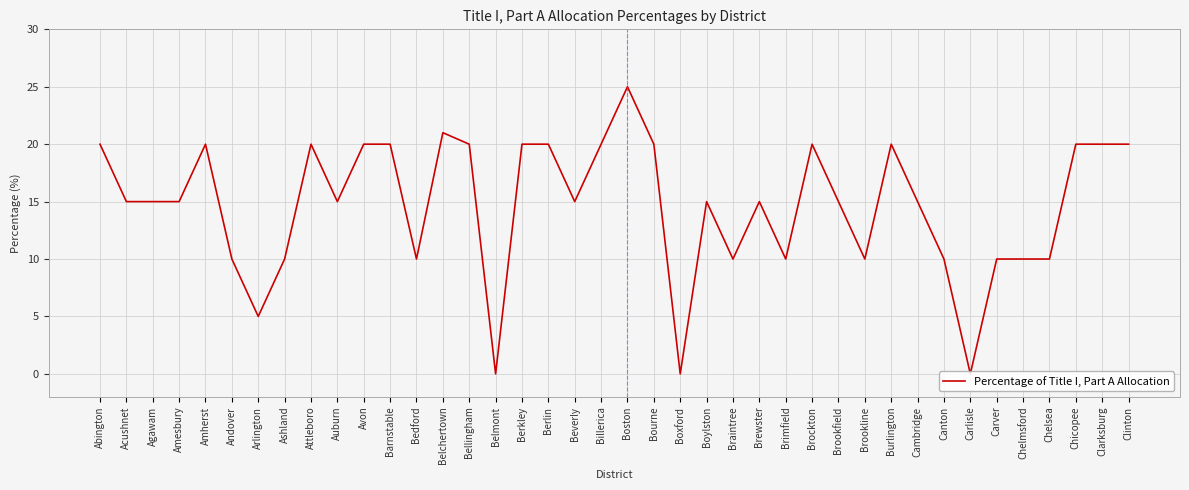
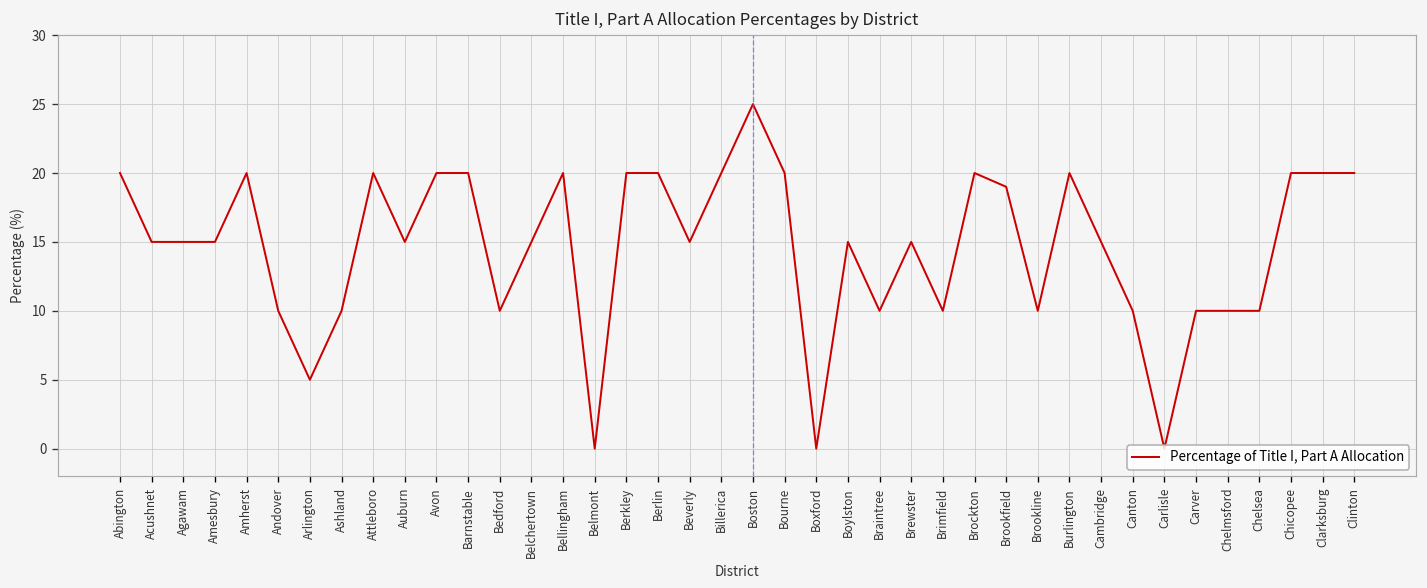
Belchertown: 21.0 -> 15.0
Brookfield: 15.0 -> 19.0
